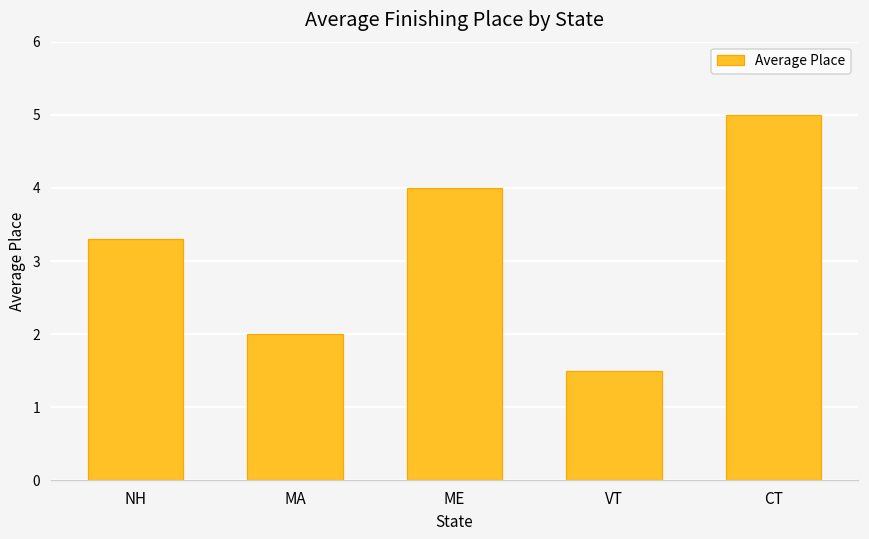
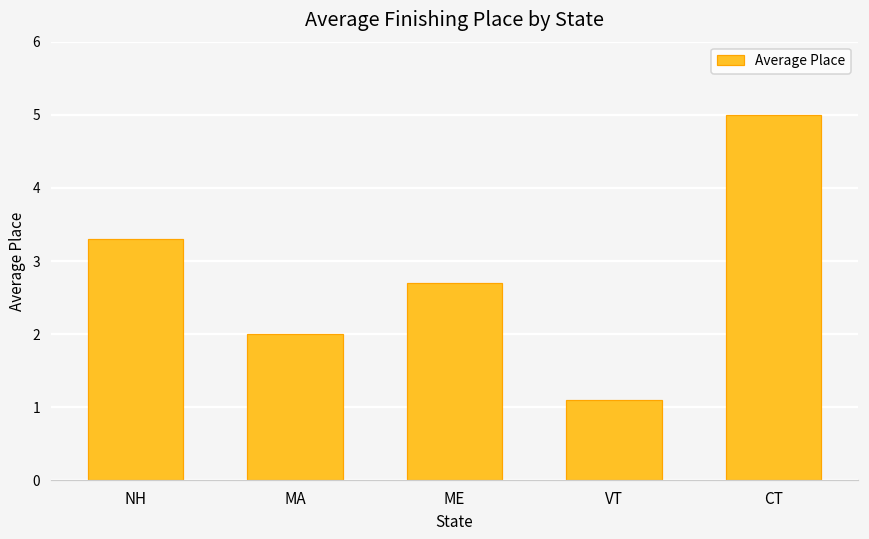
ME: 4.0 -> 2.7
VT: 1.5 -> 1.1
